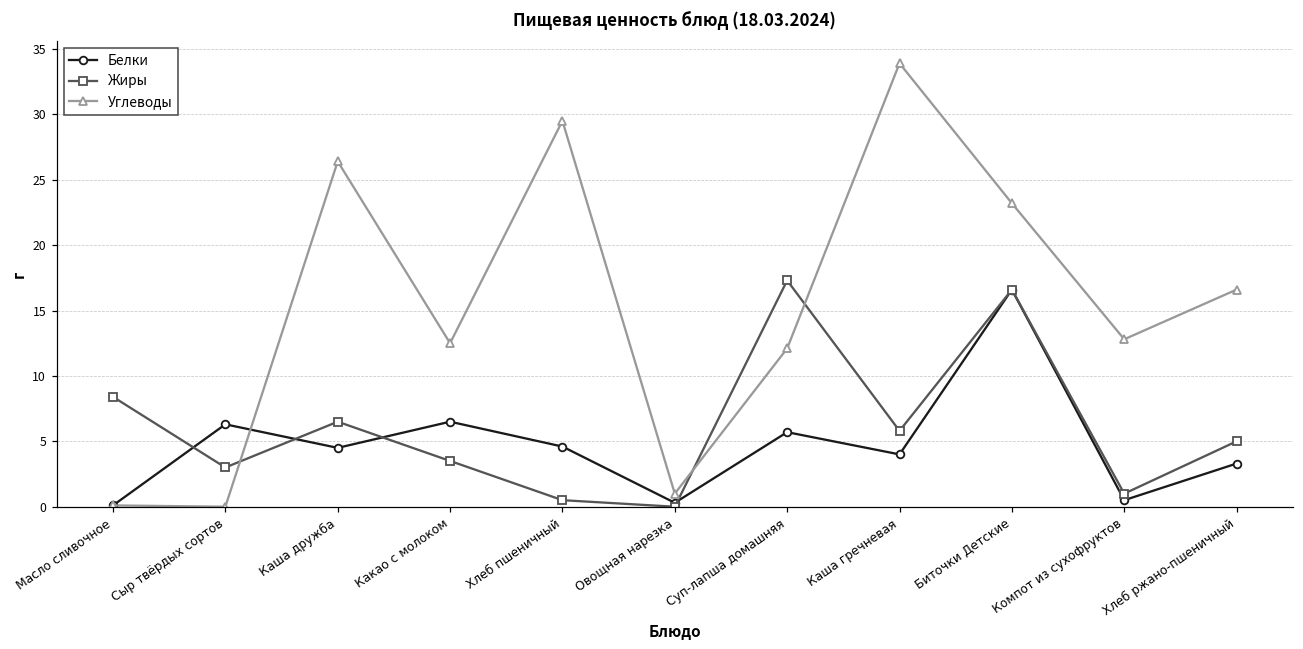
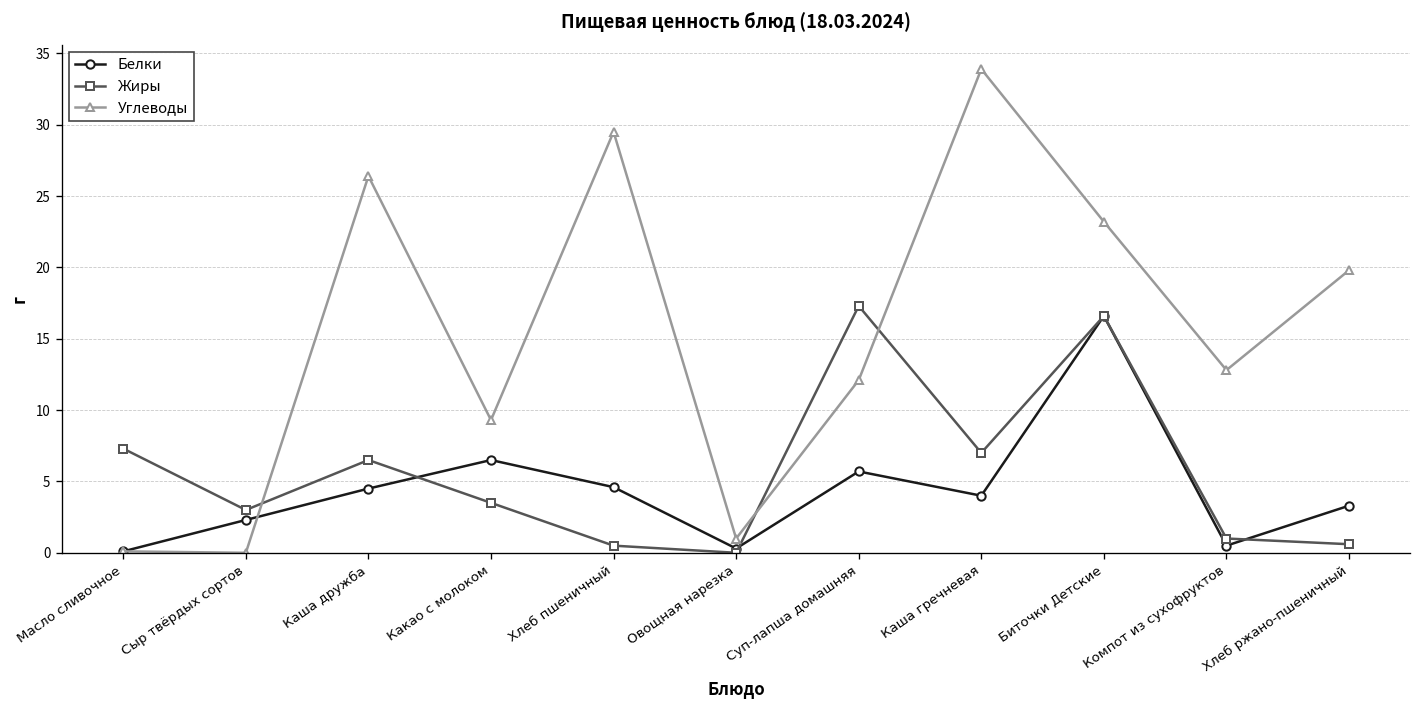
Жиры, Масло сливочное: 8.4 -> 7.3
Белки, Сыр твёрдых сортов: 6.3 -> 2.3
Углеводы, Какао с молоком: 12.5 -> 9.3
Жиры, Каша гречневая: 5.8 -> 7.0
Жиры, Хлеб ржано-пшеничный: 5.0 -> 0.6
Углеводы, Хлеб ржано-пшеничный: 16.6 -> 19.8
